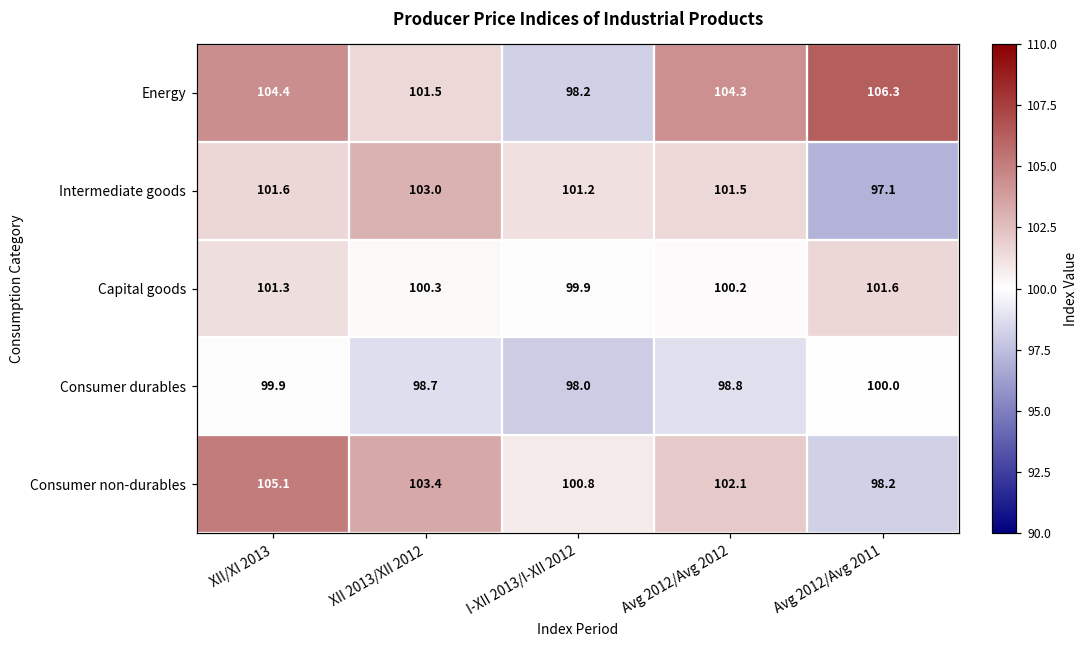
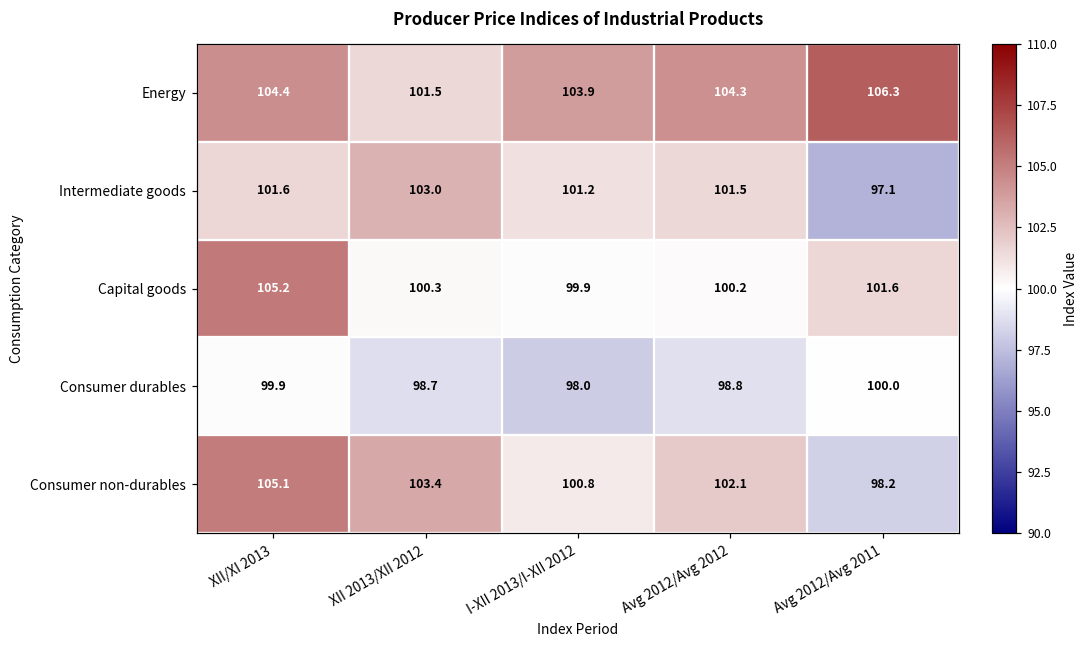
Energy, I-XII 2013/I-XII 2012: 98.2 -> 103.9
Capital goods, XII/XI 2013: 101.3 -> 105.2
